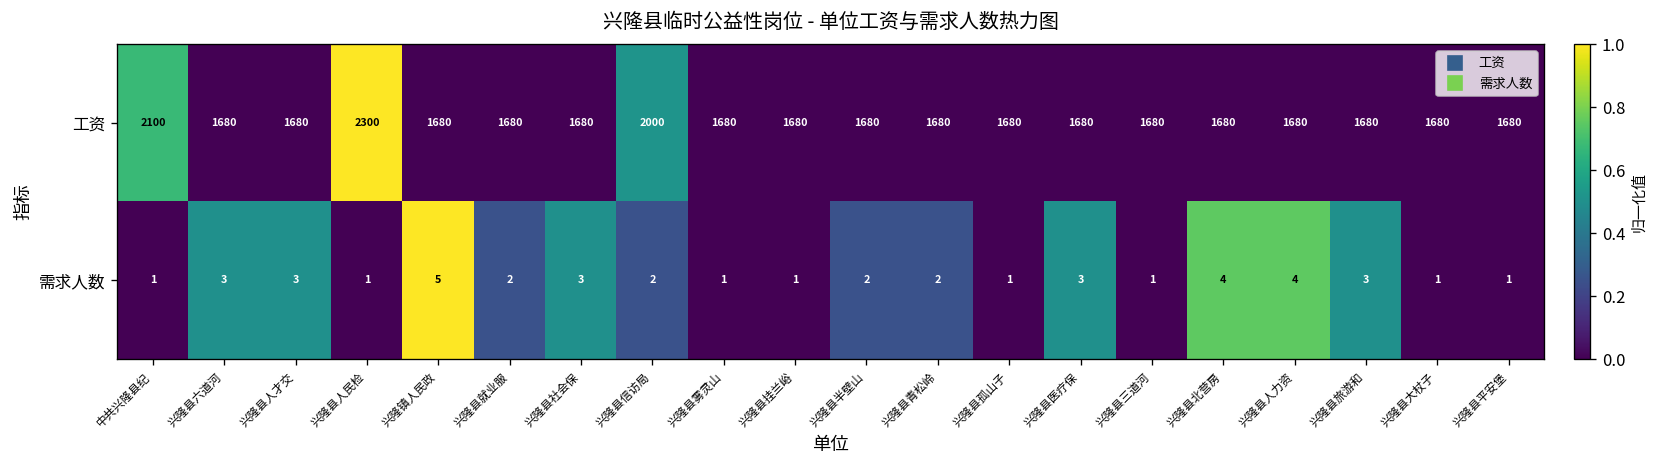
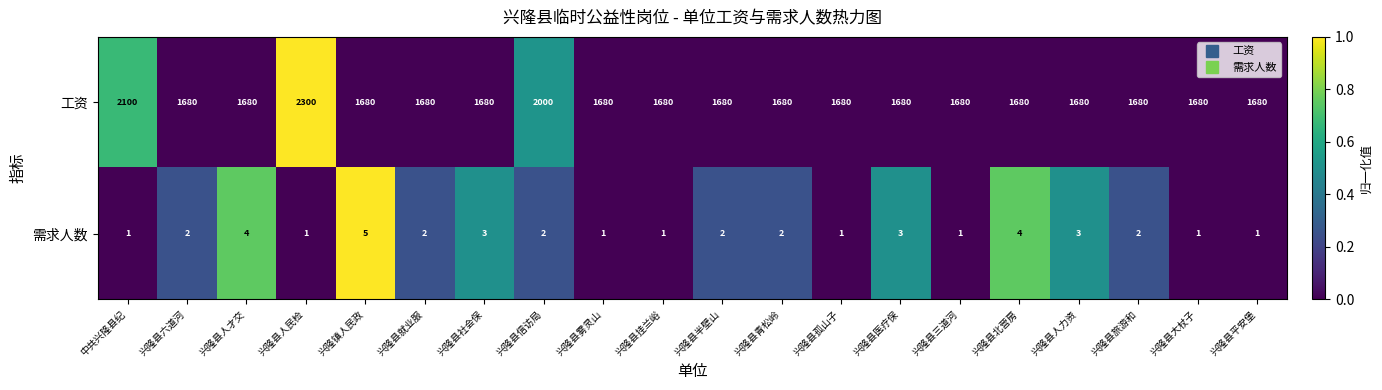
需求人数, 兴隆县六道河: 3 -> 2
需求人数, 兴隆县人才交: 3 -> 4
需求人数, 兴隆县人力资: 4 -> 3
需求人数, 兴隆县旅游和: 3 -> 2
